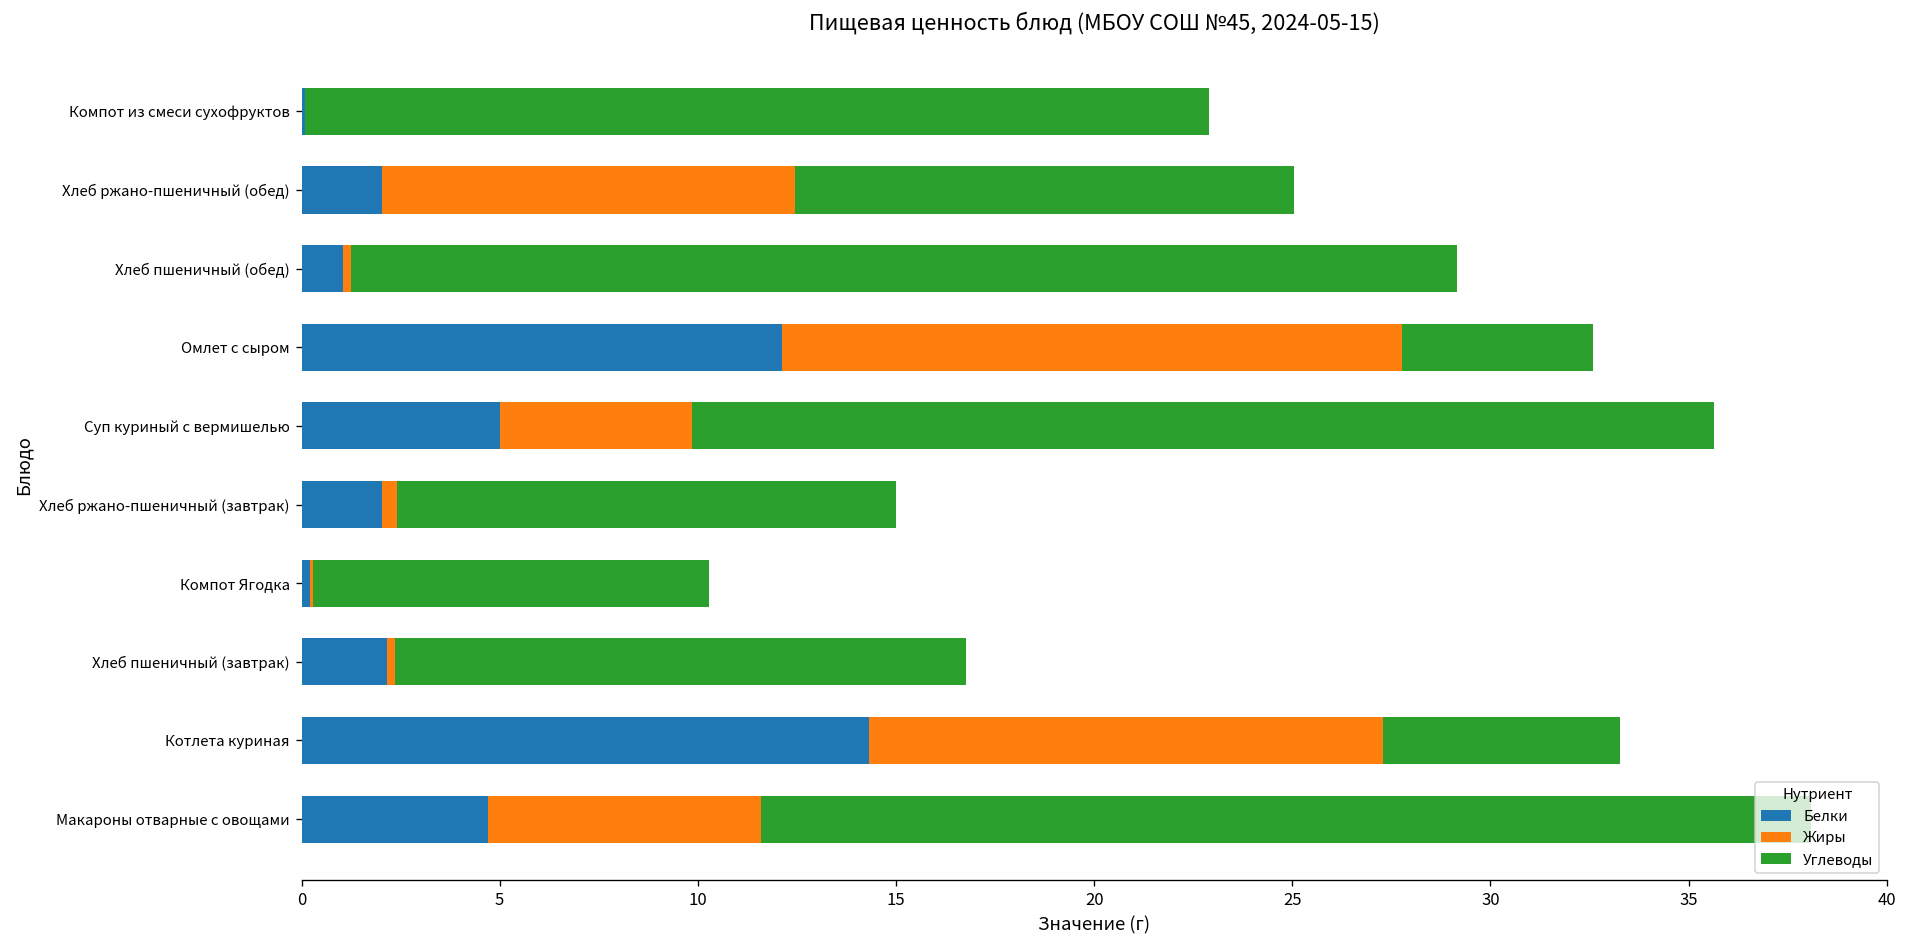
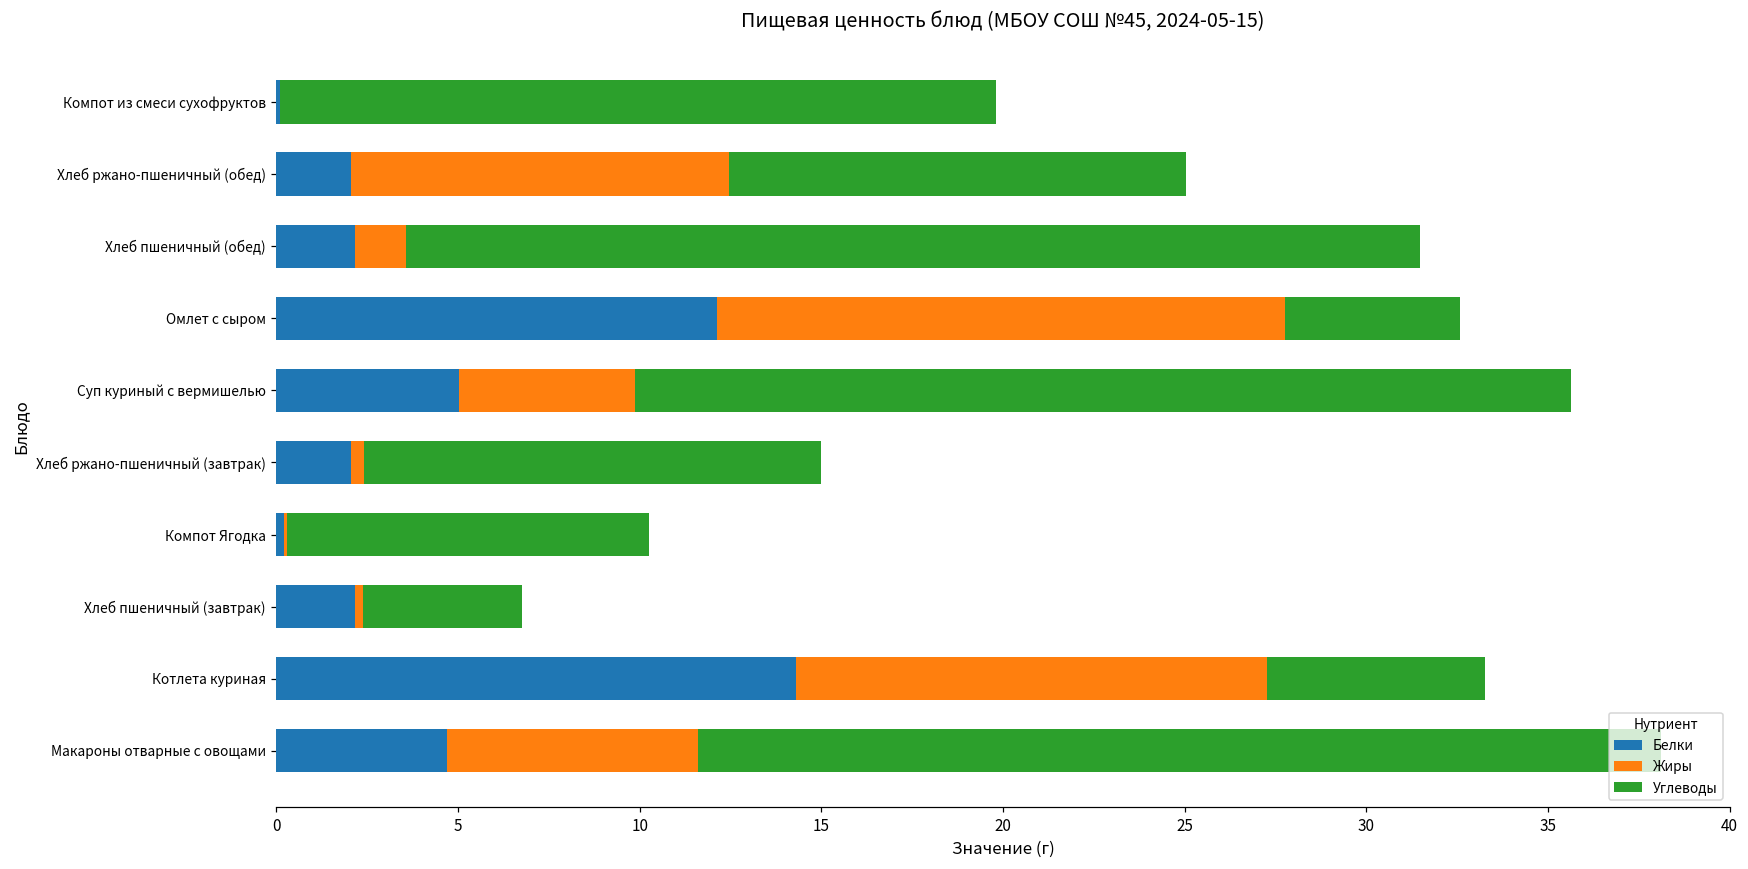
Углеводы, Компот из смеси сухофруктов: 22.8 -> 19.7
Белки, Хлеб пшеничный (обед): 1.0 -> 2.2
Жиры, Хлеб пшеничный (обед): 0.2 -> 1.4
Углеводы, Хлеб пшеничный (завтрак): 14.4 -> 4.4
